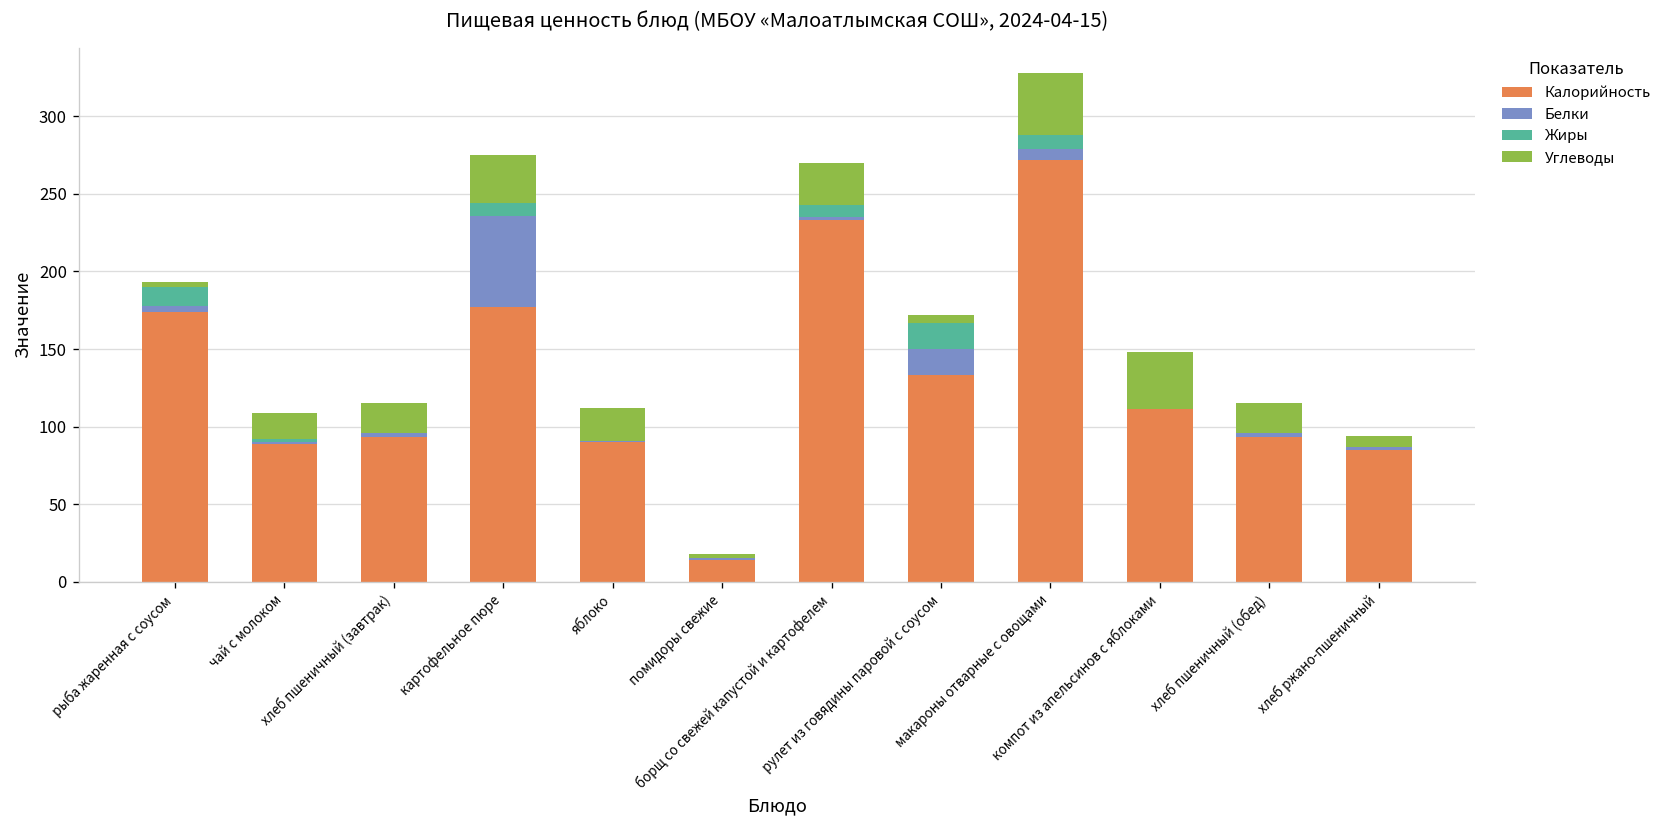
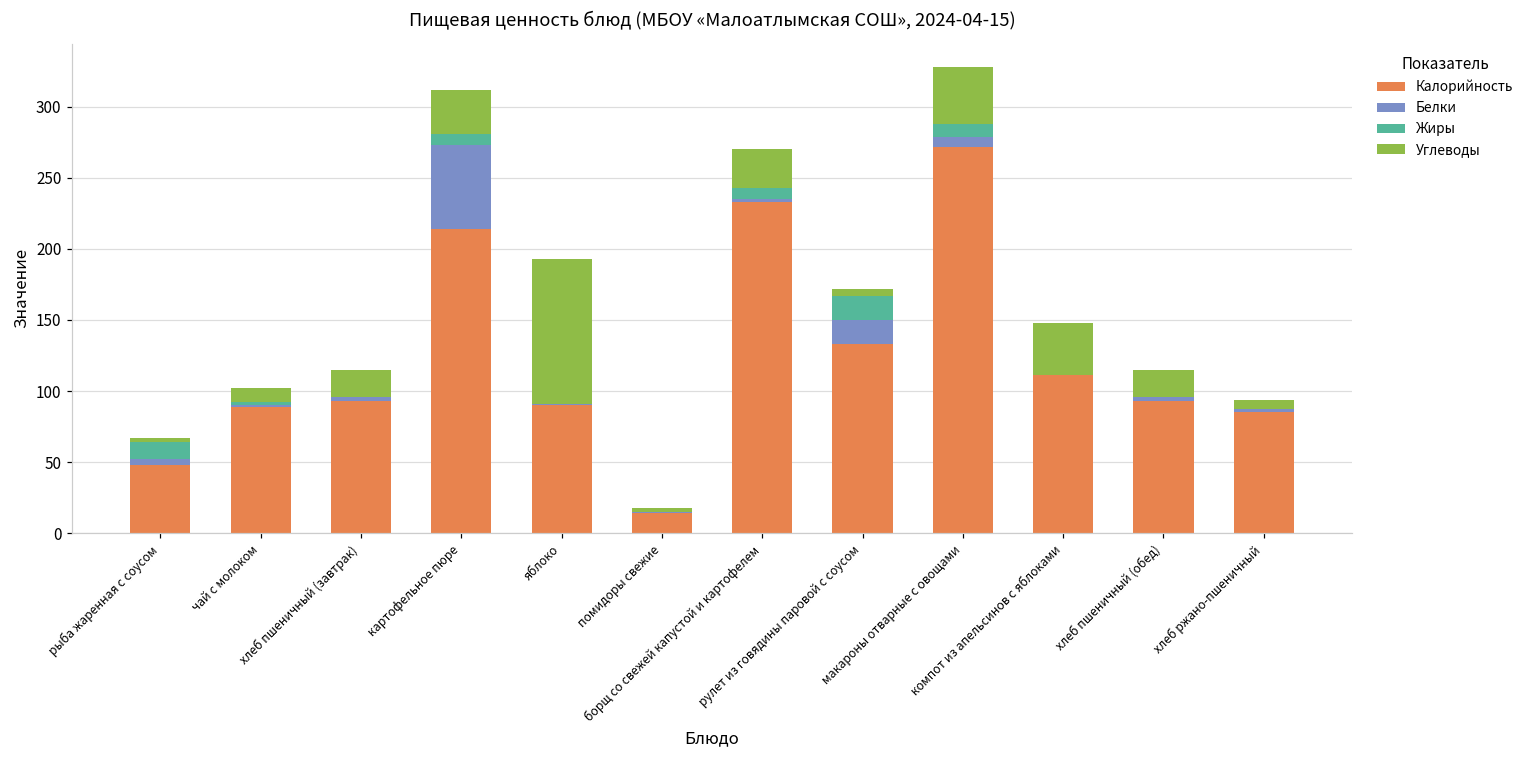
Калорийность, рыба жаренная с соусом: 174 -> 48
Углеводы, чай с молоком: 17 -> 10
Калорийность, картофельное пюре: 177 -> 214
Углеводы, яблоко: 21 -> 102
